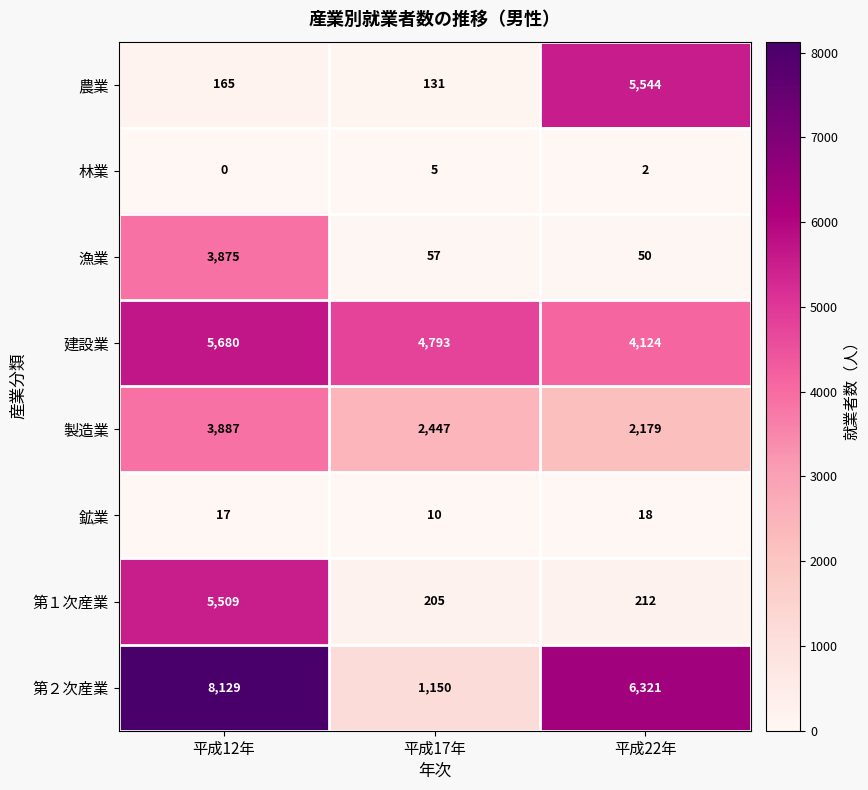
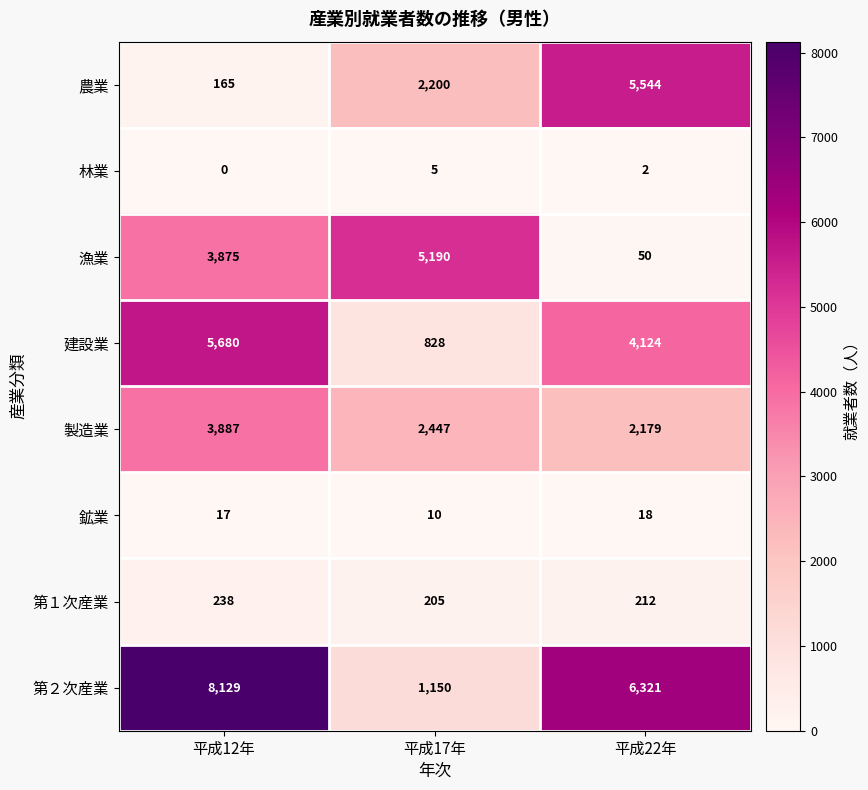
農業, 平成17年: 131 -> 2,200
漁業, 平成17年: 57 -> 5,190
建設業, 平成17年: 4,793 -> 828
第１次産業, 平成12年: 5,509 -> 238
